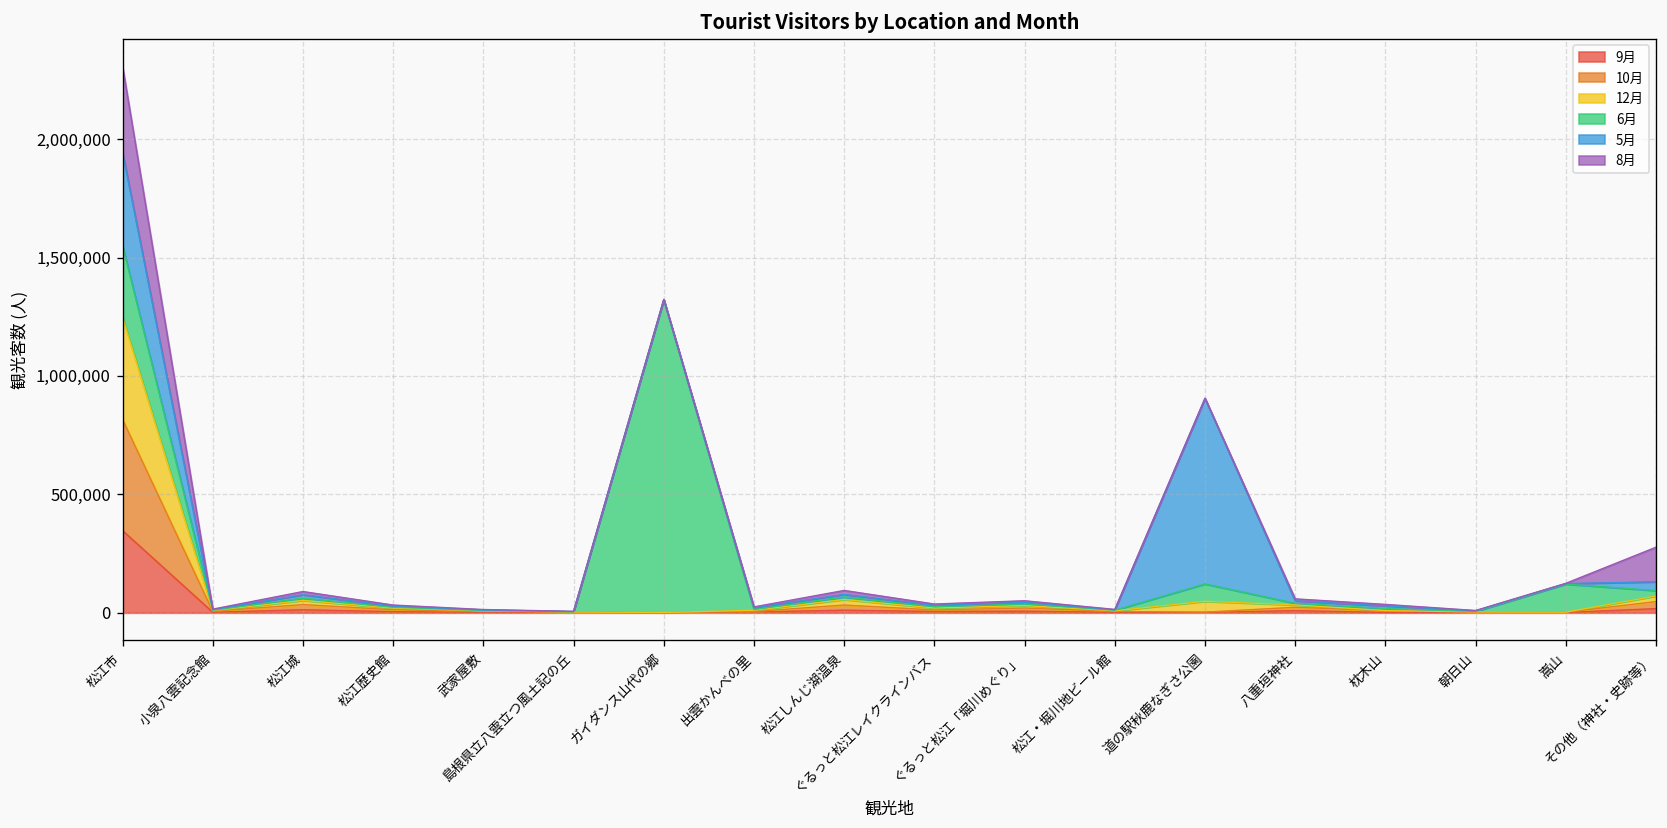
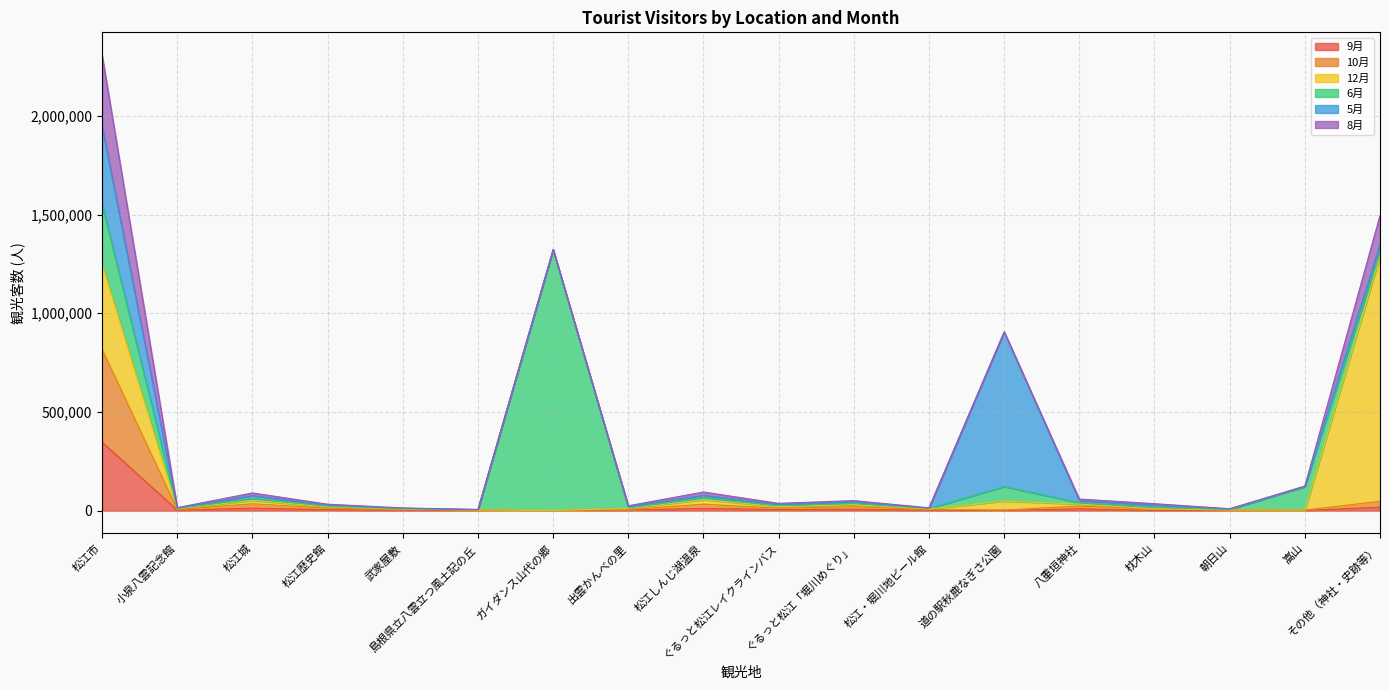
12月, その他（神社・史跡等）: 20,000 -> 1,240,000
